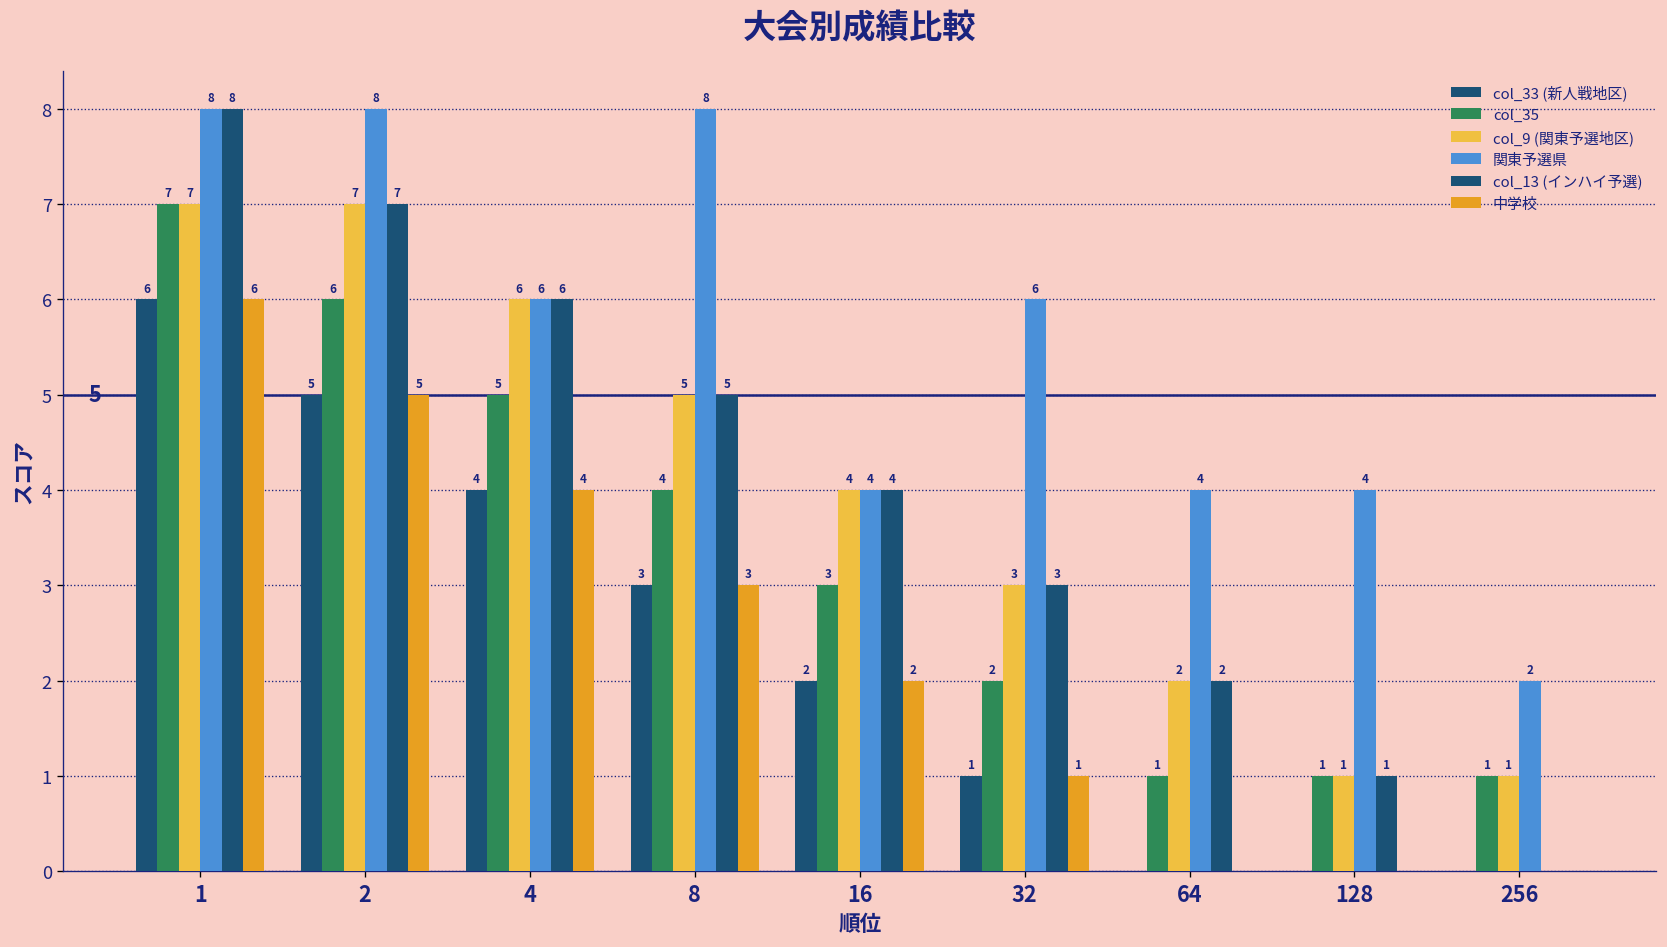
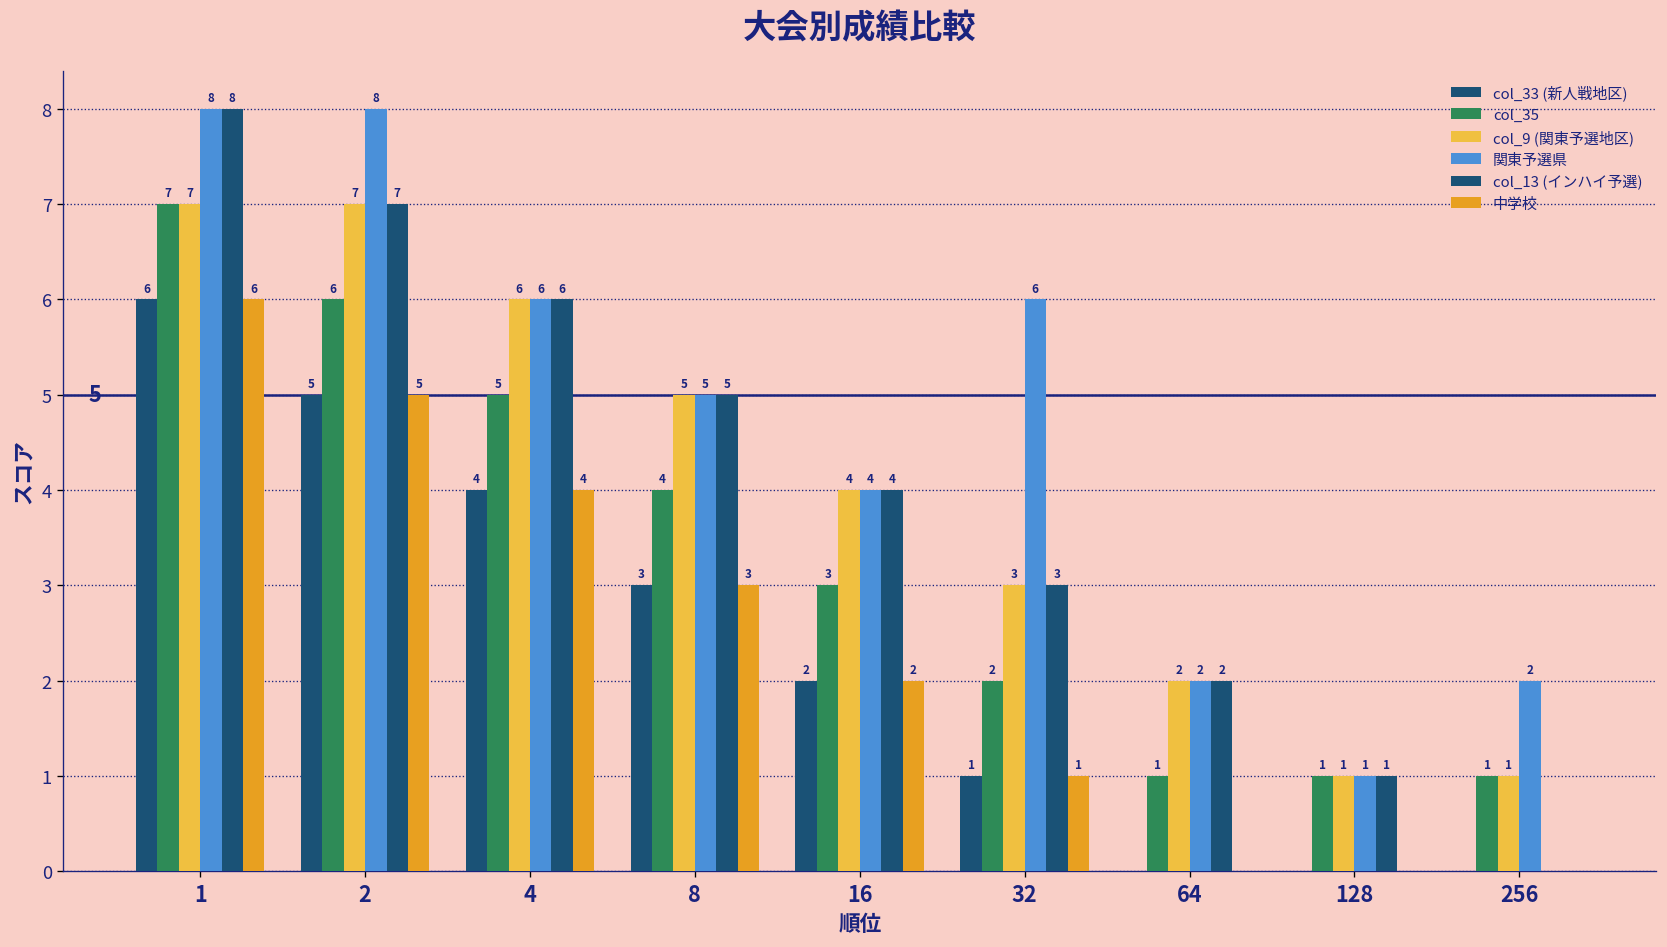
関東予選県, 8: 8 -> 5
関東予選県, 64: 4 -> 2
関東予選県, 128: 4 -> 1
